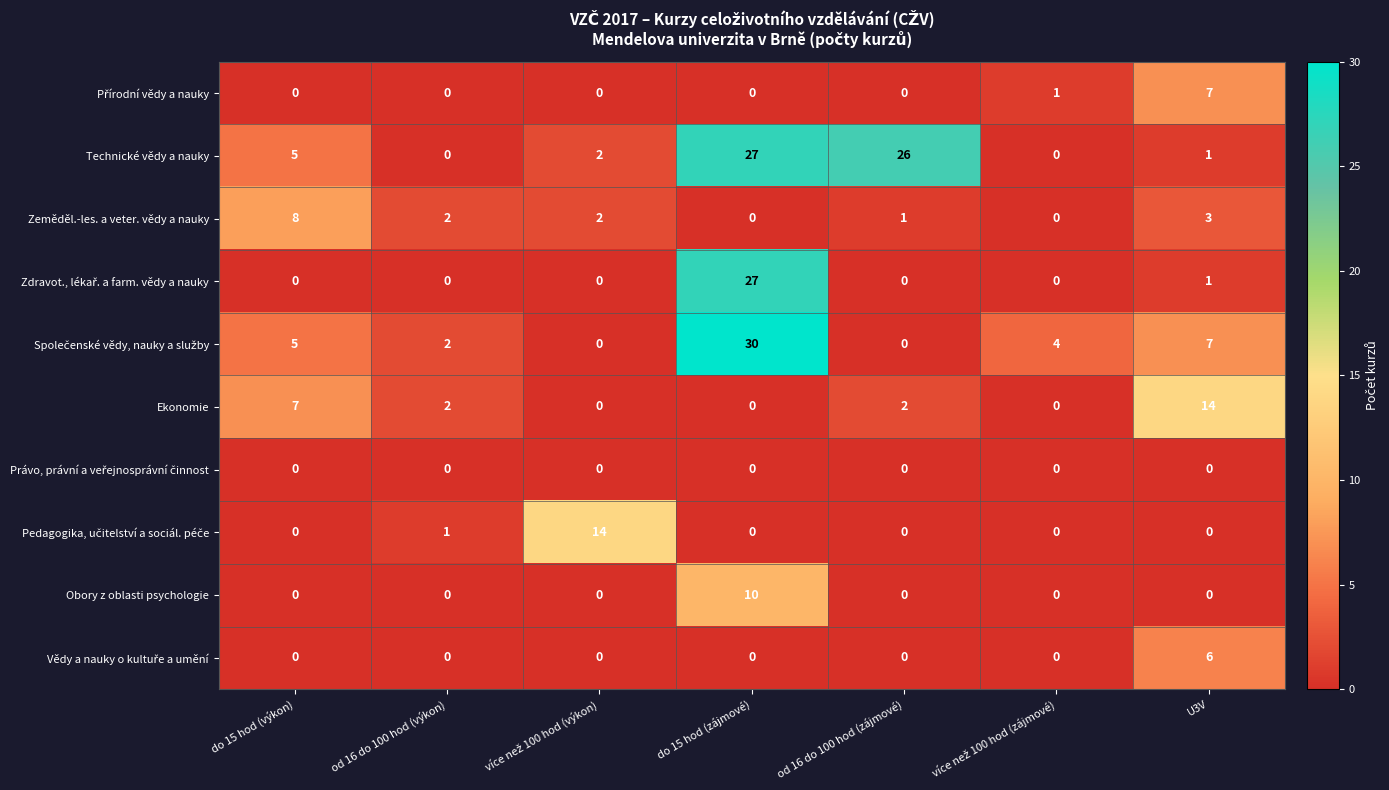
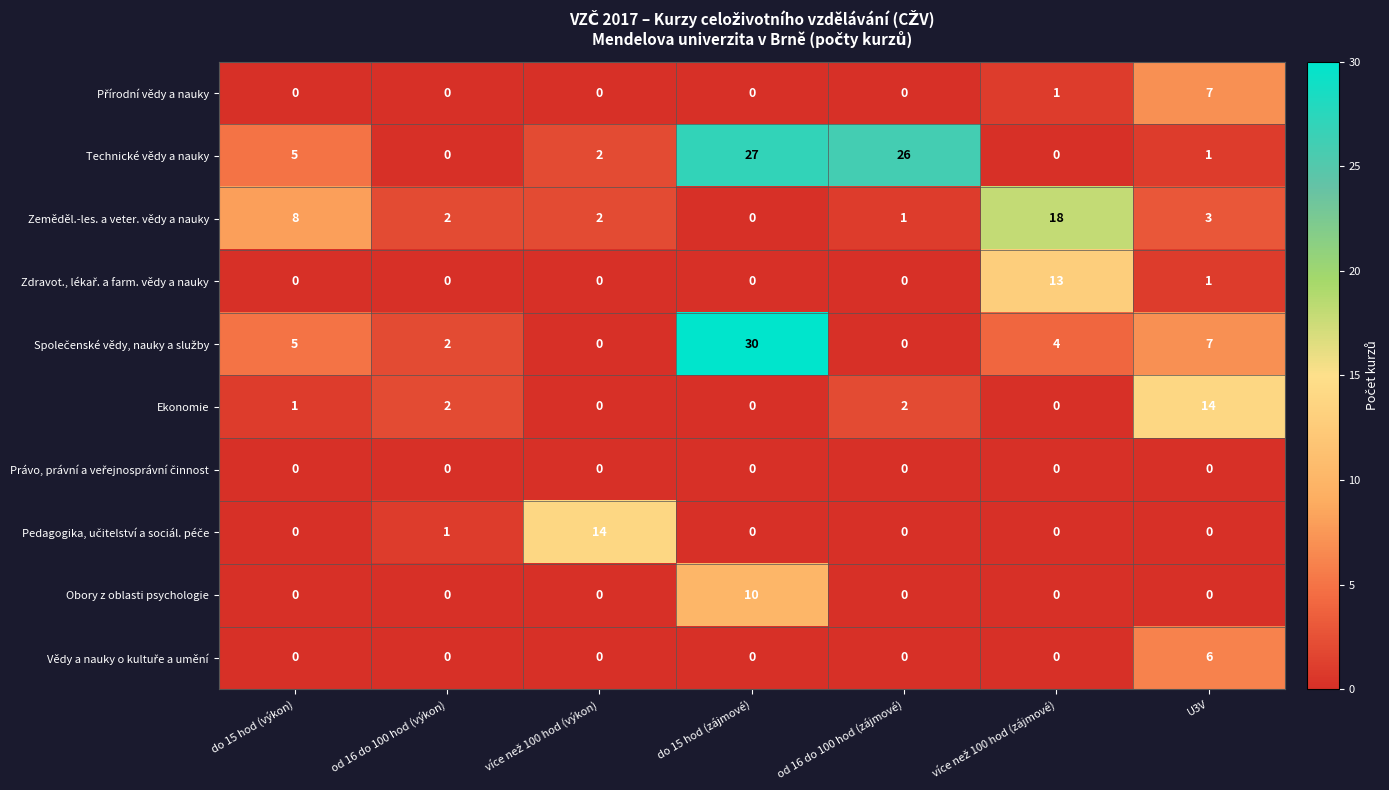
Zeměděl.-les. a veter. vědy a nauky, více než 100 hod (zájmové): 0 -> 18
Zdravot., lékař. a farm. vědy a nauky, do 15 hod (zájmové): 27 -> 0
Zdravot., lékař. a farm. vědy a nauky, více než 100 hod (zájmové): 0 -> 13
Ekonomie, do 15 hod (výkon): 7 -> 1
